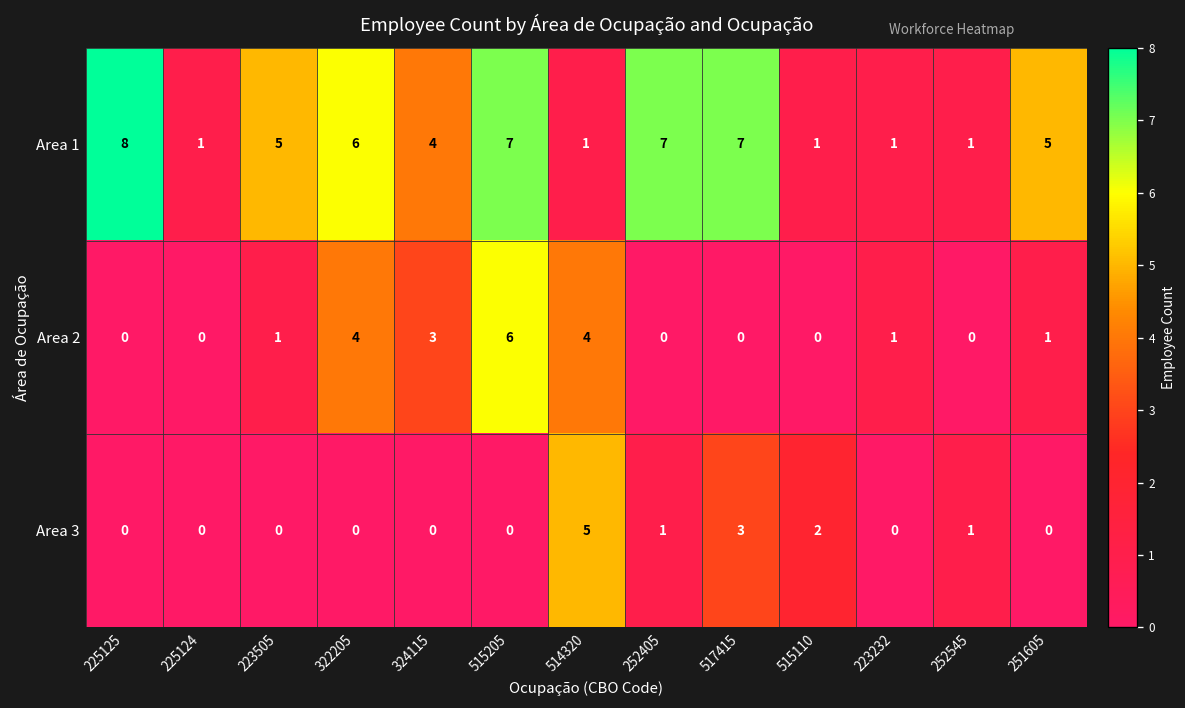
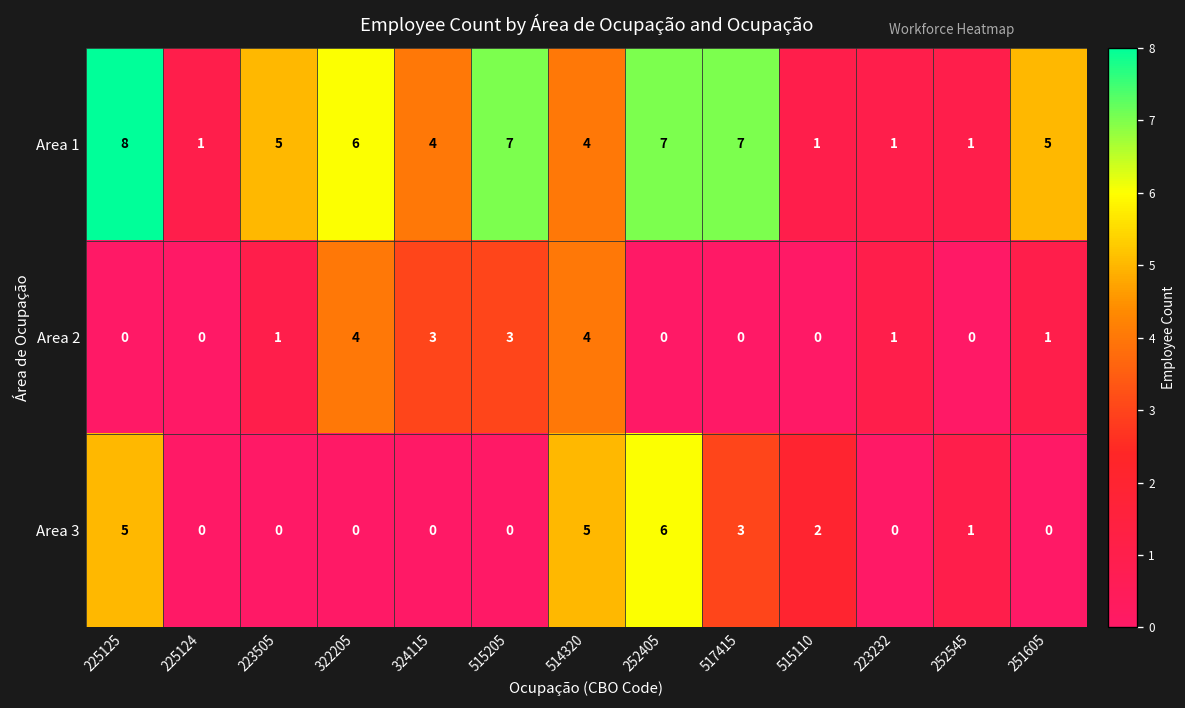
Area 1, 514320: 1 -> 4
Area 2, 515205: 6 -> 3
Area 3, 225125: 0 -> 5
Area 3, 252405: 1 -> 6
